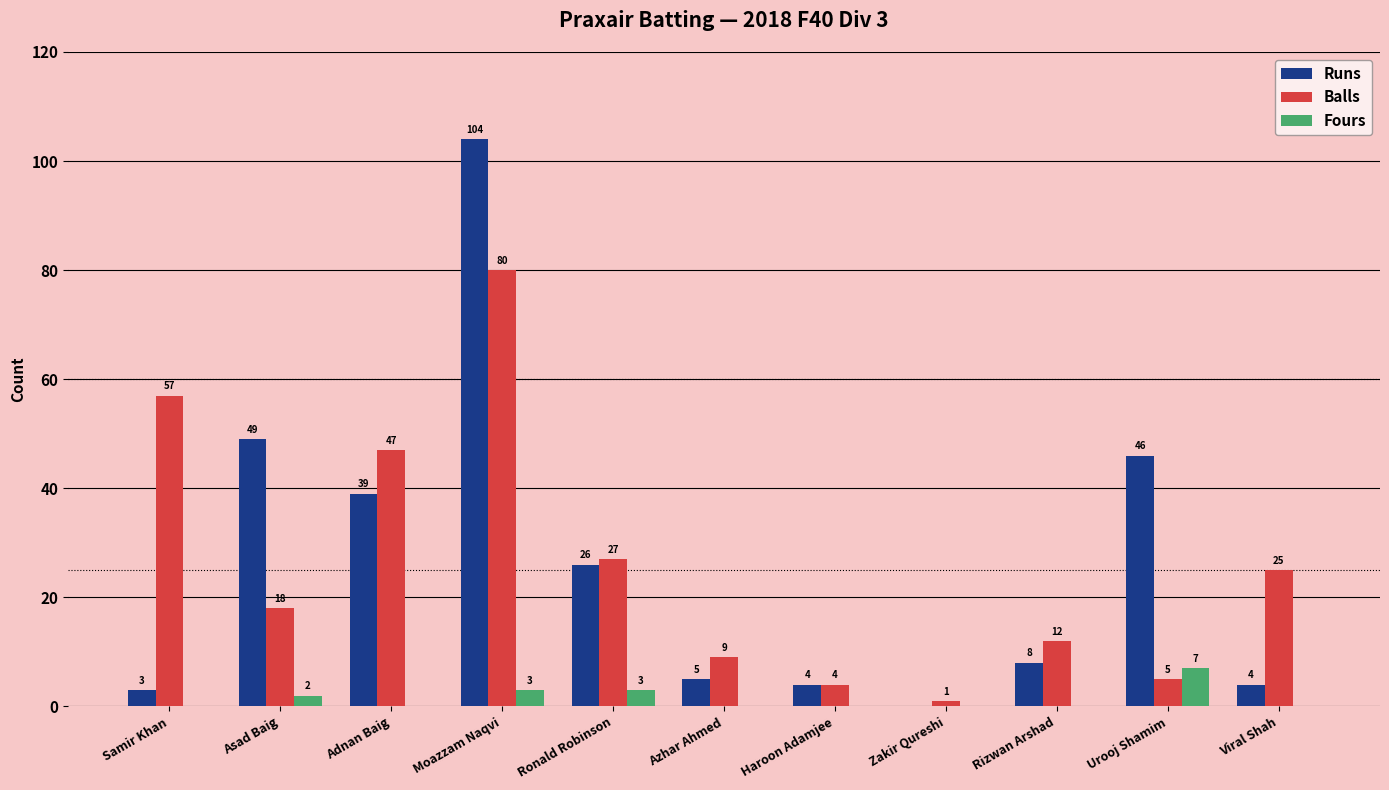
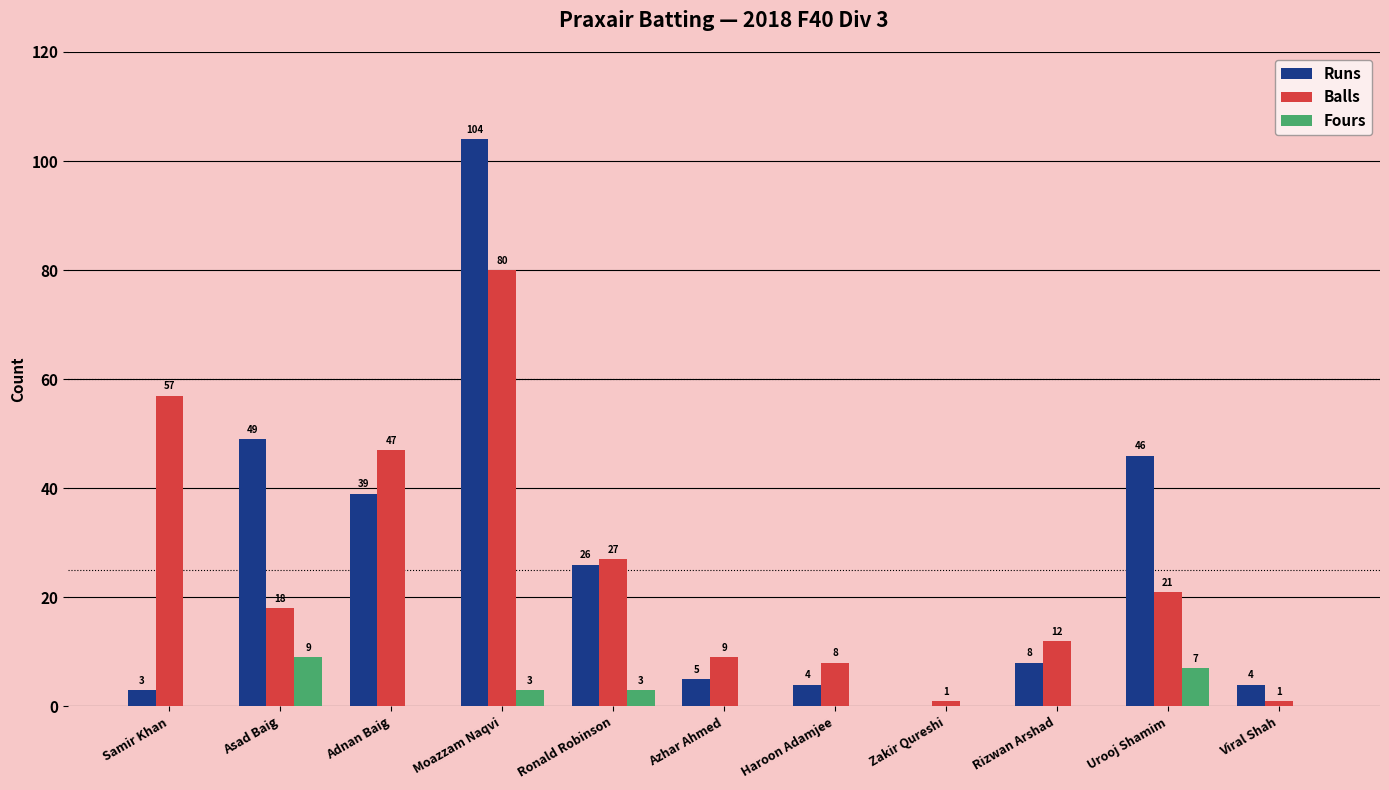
Fours, Asad Baig: 2 -> 9
Balls, Haroon Adamjee: 4 -> 8
Balls, Urooj Shamim: 5 -> 21
Balls, Viral Shah: 25 -> 1
